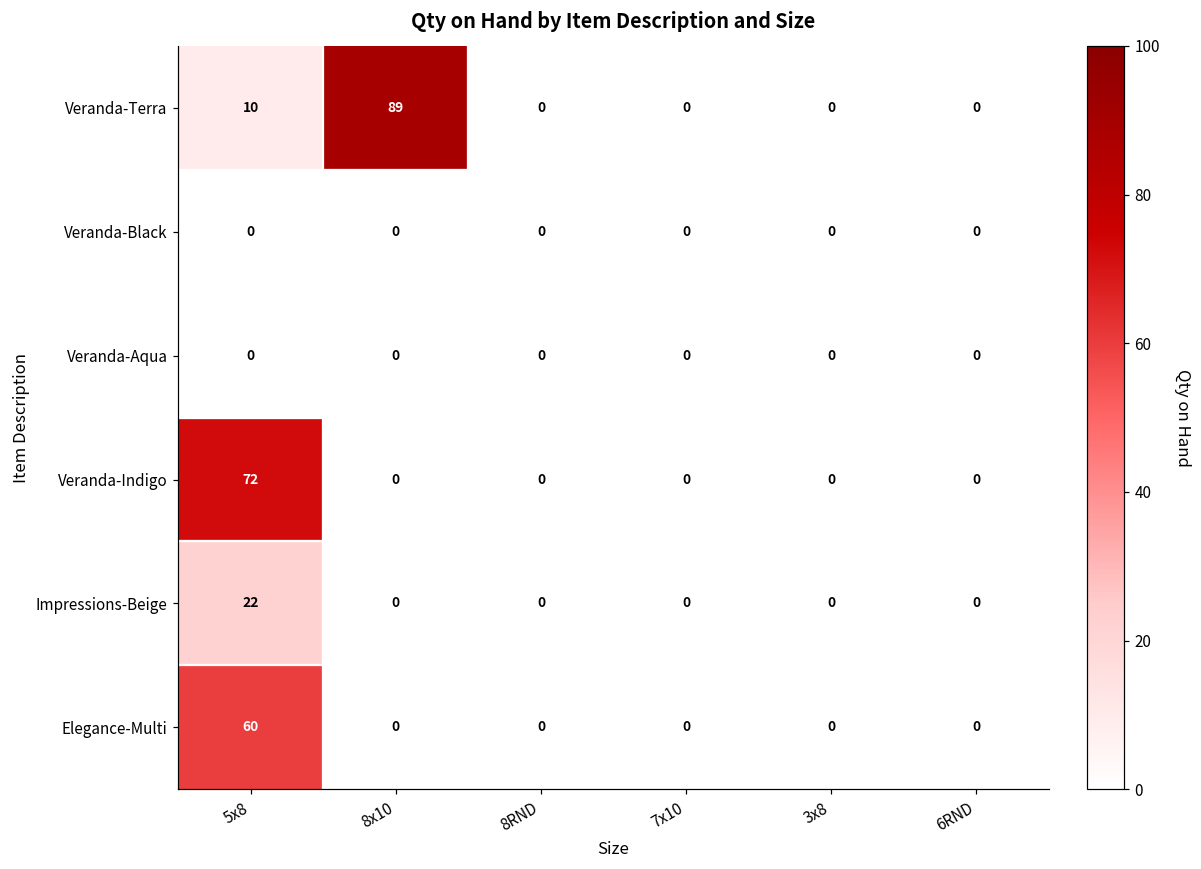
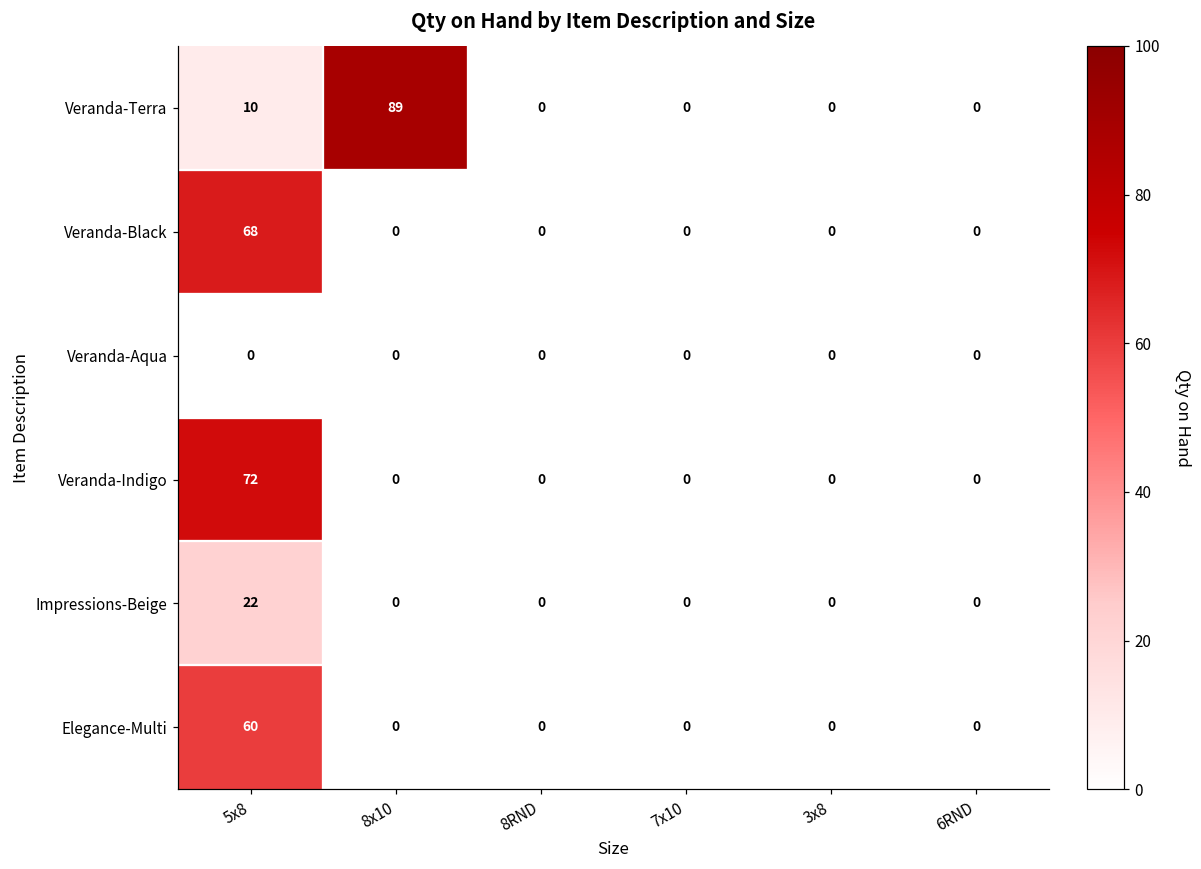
Veranda-Black, 5x8: 0 -> 68
